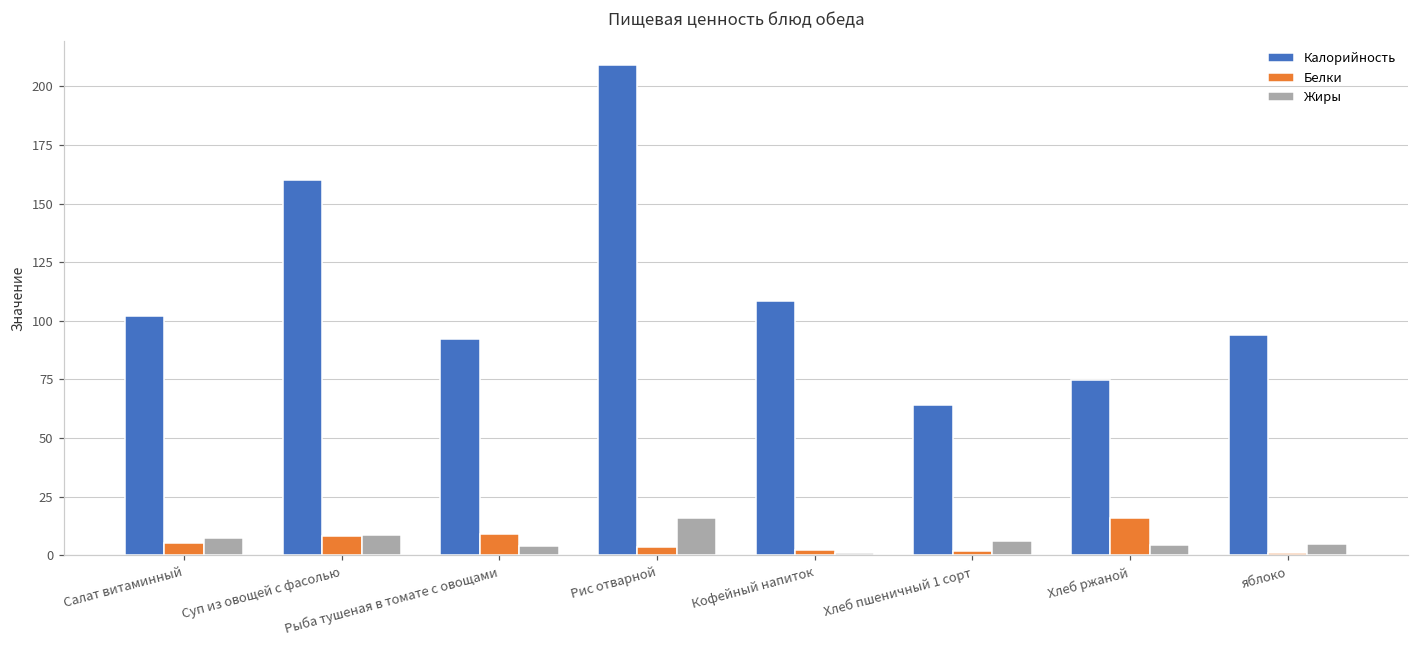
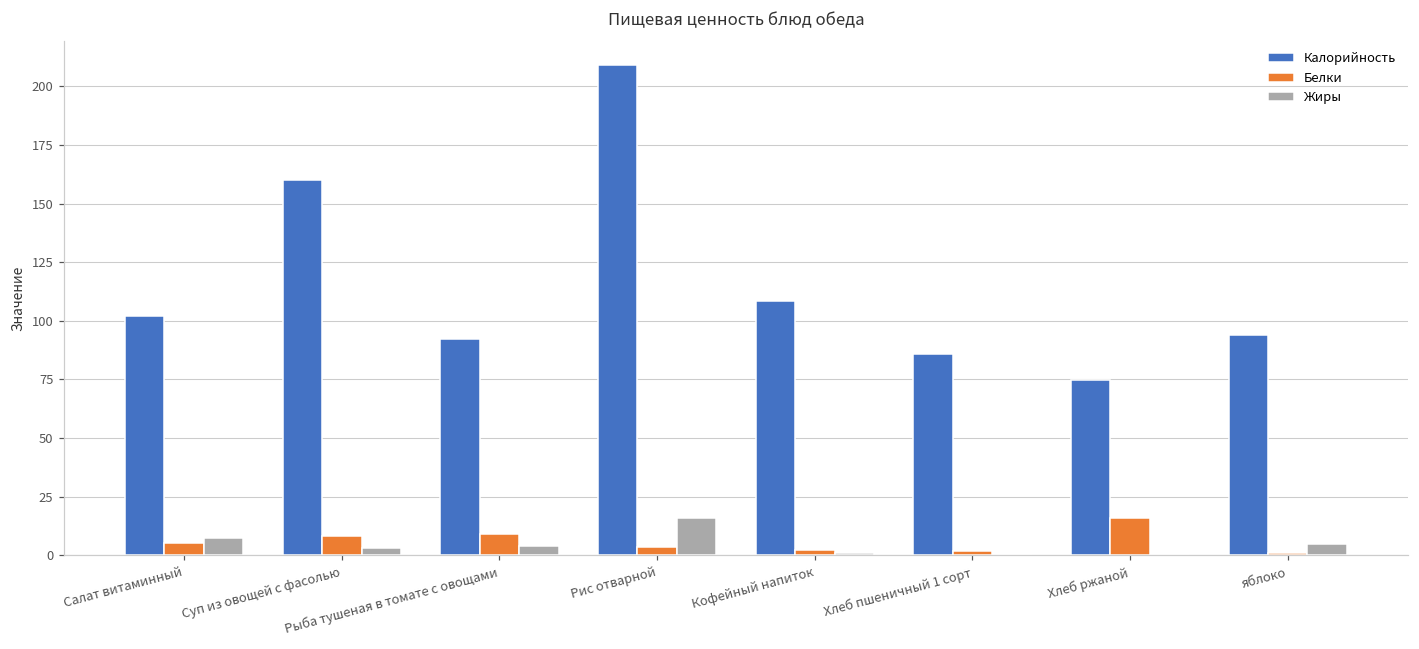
Жиры, Суп из овощей с фасолью: 9 -> 3
Калорийность, Хлеб пшеничный 1 сорт: 64 -> 86
Жиры, Хлеб пшеничный 1 сорт: 6 -> 0
Жиры, Хлеб ржаной: 4 -> 0
